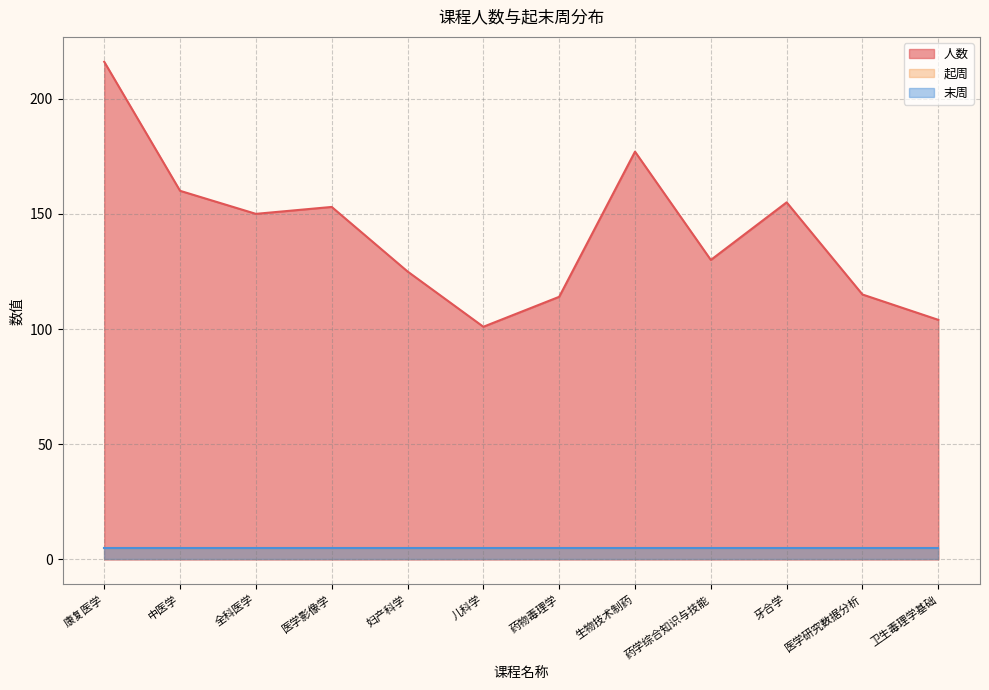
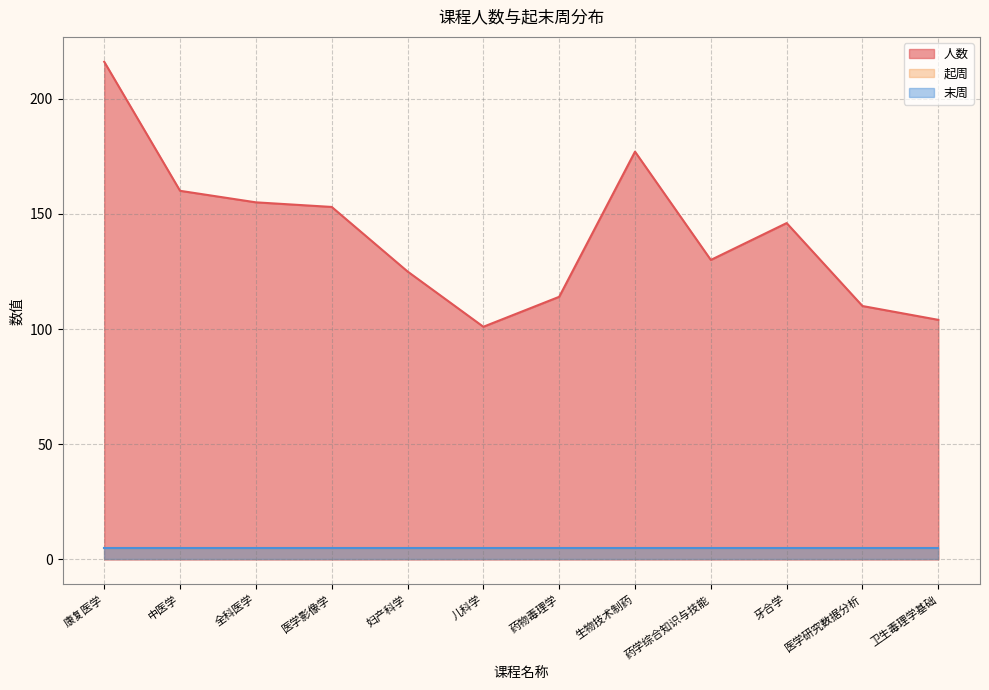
人数, 全科医学: 150 -> 155
人数, 牙合学: 155 -> 146
人数, 医学研究数据分析: 115 -> 110
